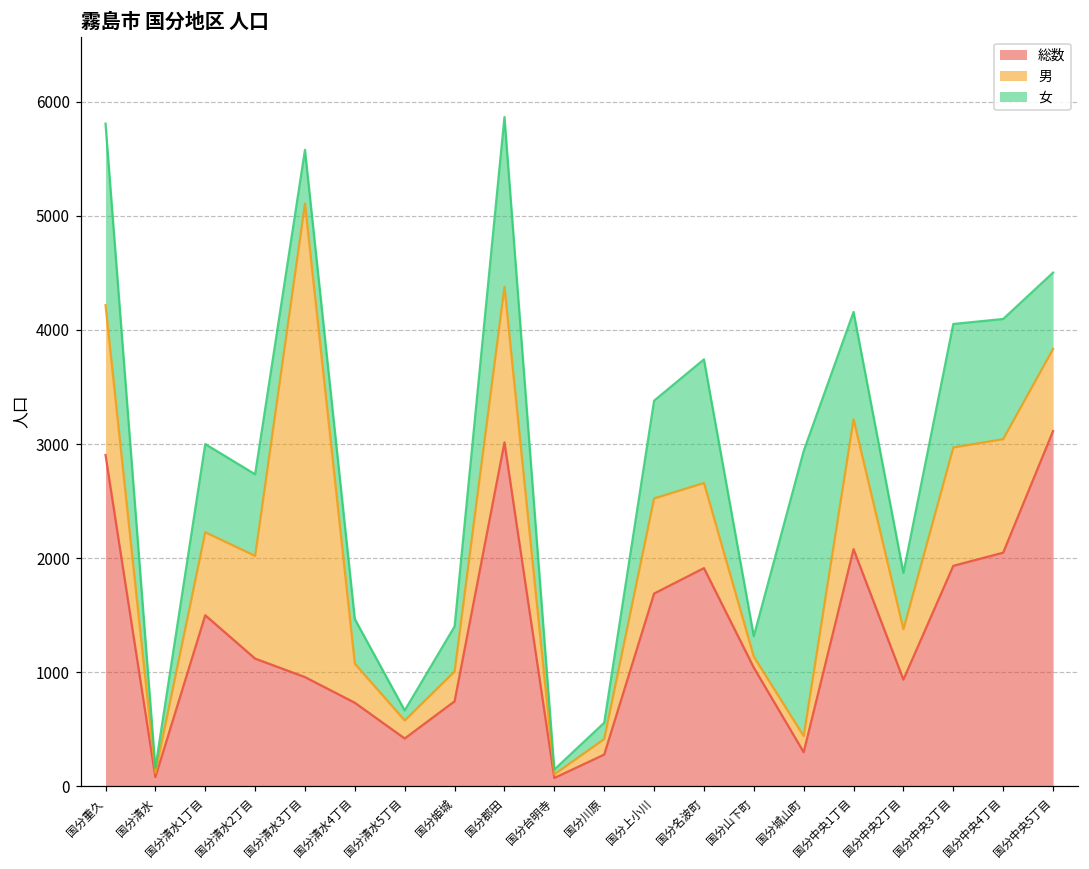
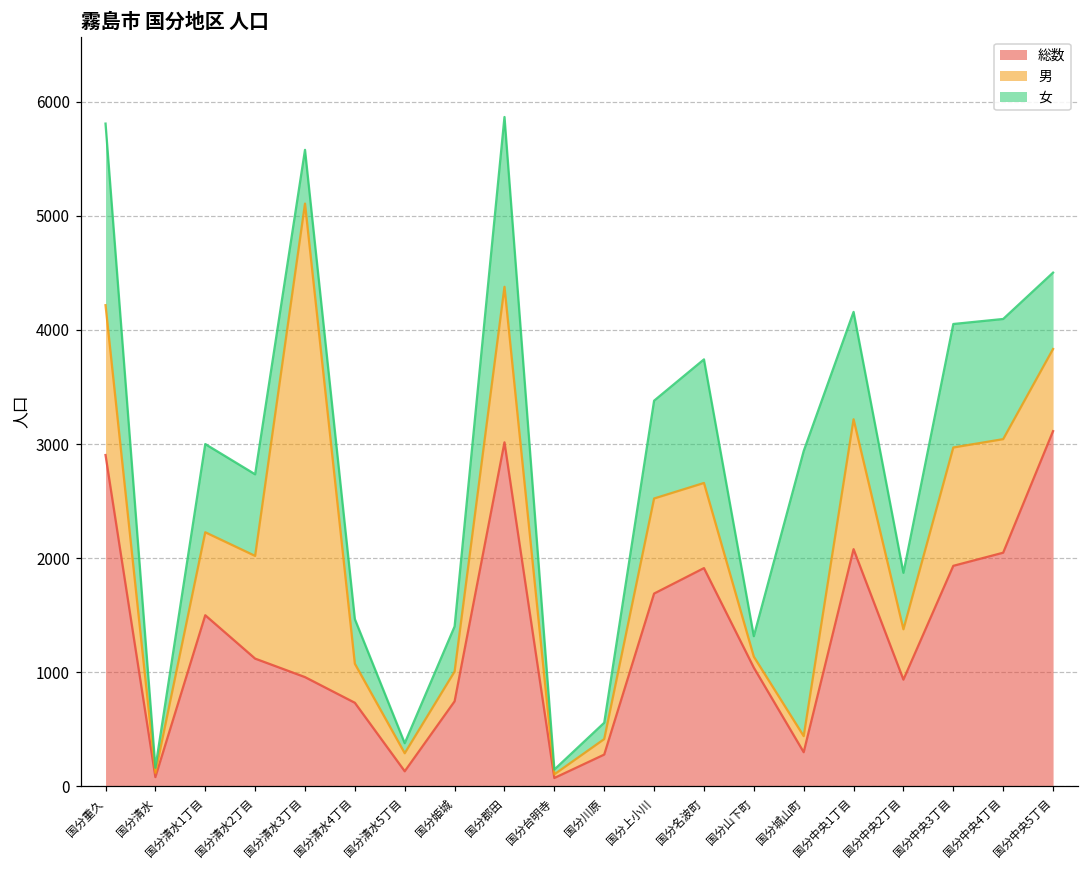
総数, 国分清水5丁目: 420 -> 130
